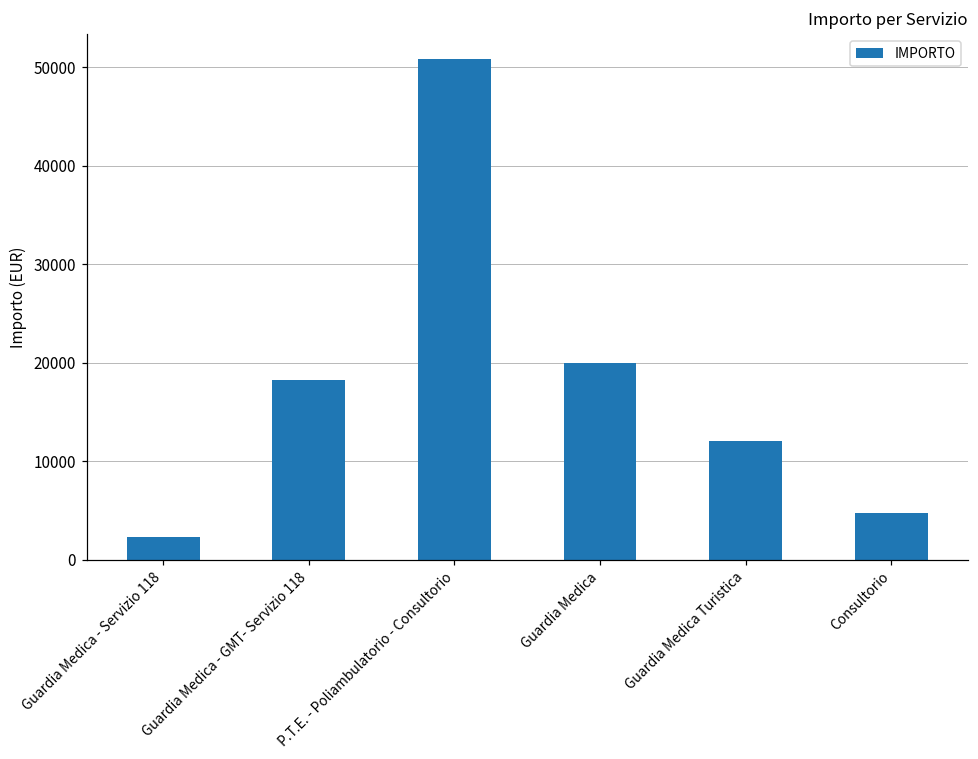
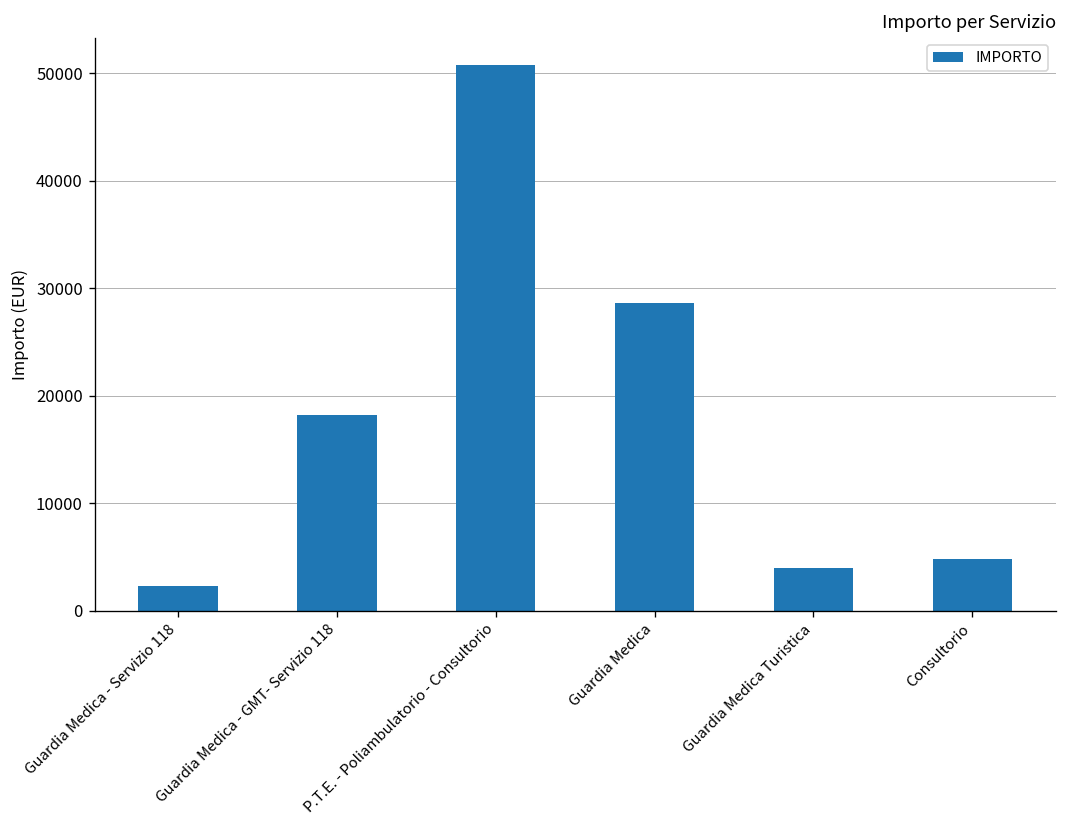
Guardia Medica: 20000 -> 29000
Guardia Medica Turistica: 12000 -> 4000
